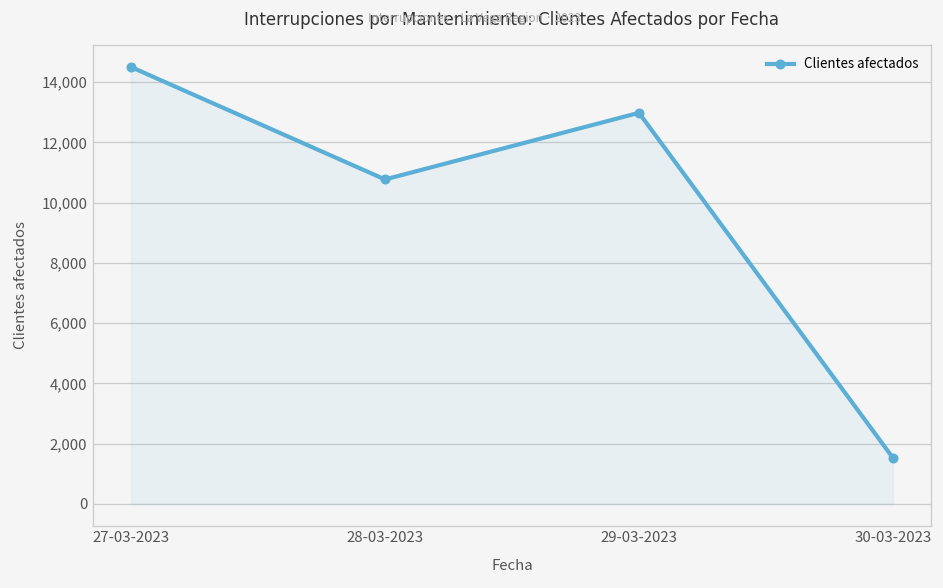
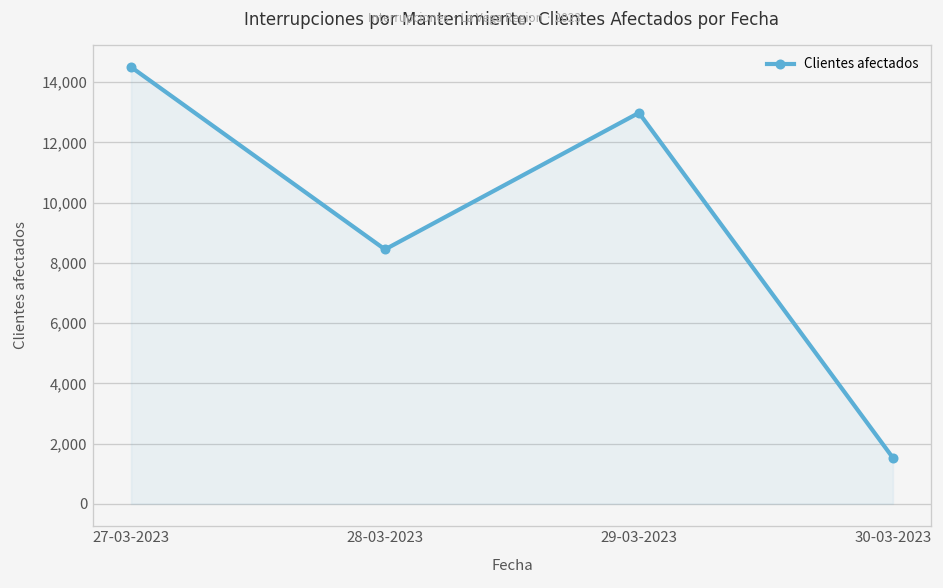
28-03-2023: 10,800 -> 8,400
